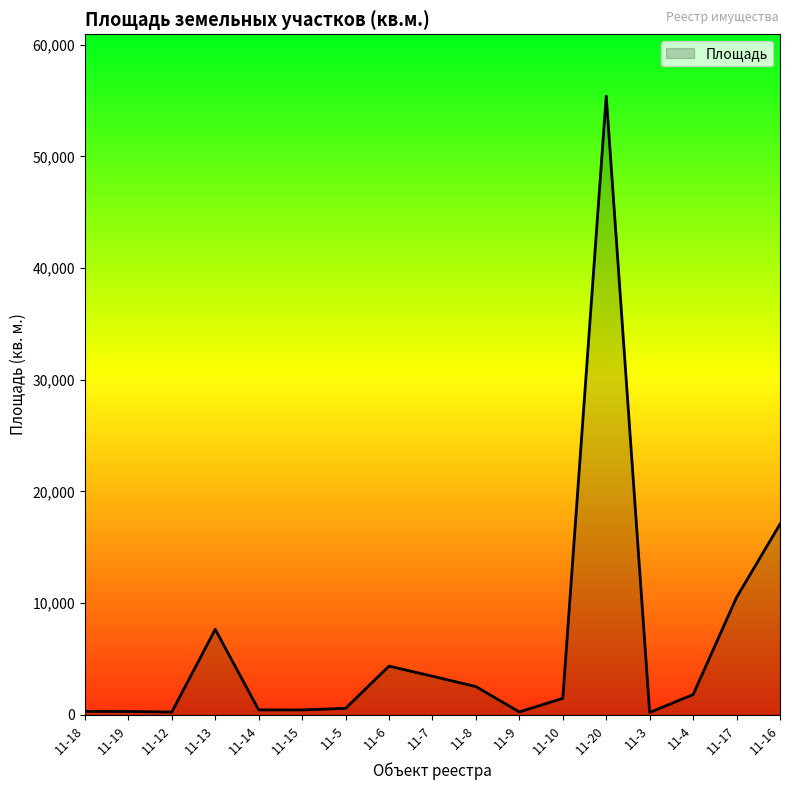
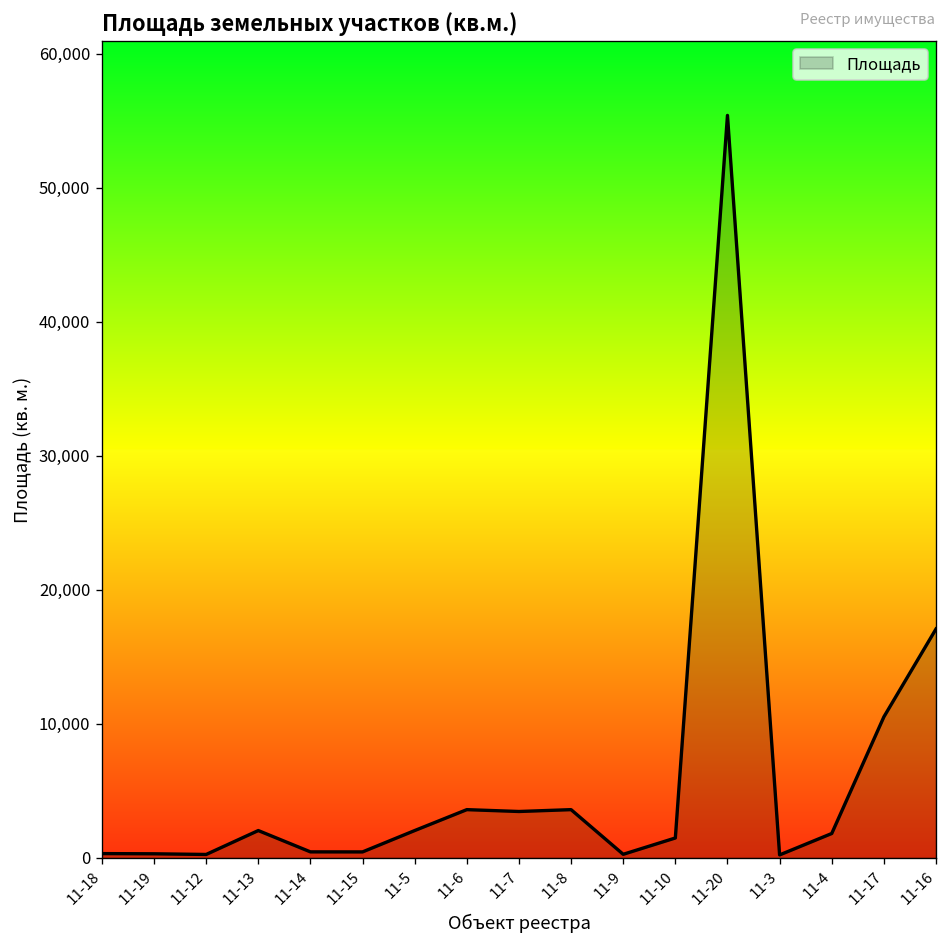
11-13: 7,700 -> 2,000
11-5: 600 -> 2,000
11-6: 4,400 -> 3,600
11-8: 2,500 -> 3,600
